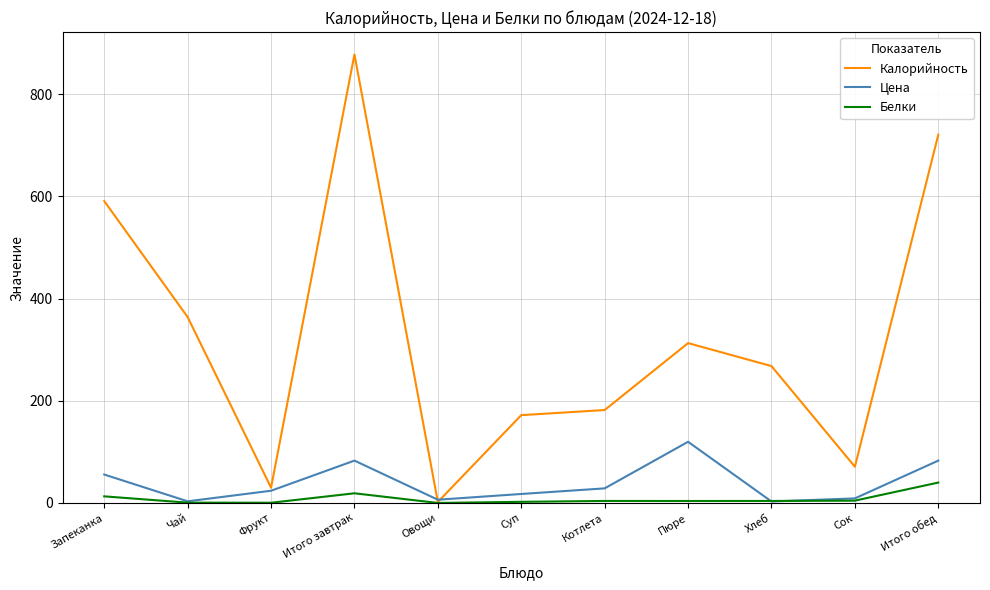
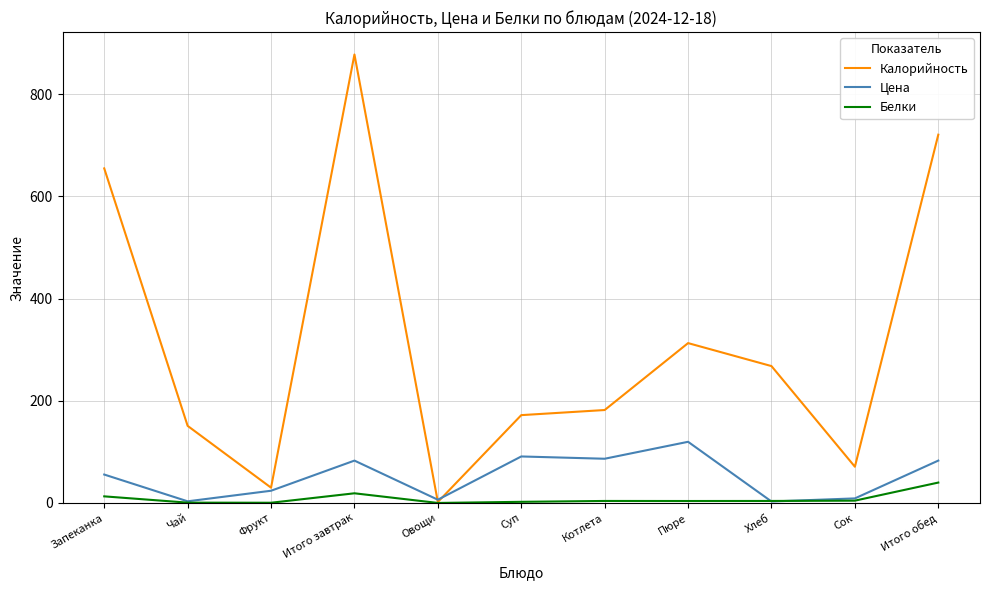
Калорийность, Запеканка: 590 -> 660
Калорийность, Чай: 360 -> 150
Цена, Суп: 20 -> 90
Цена, Котлета: 30 -> 90
